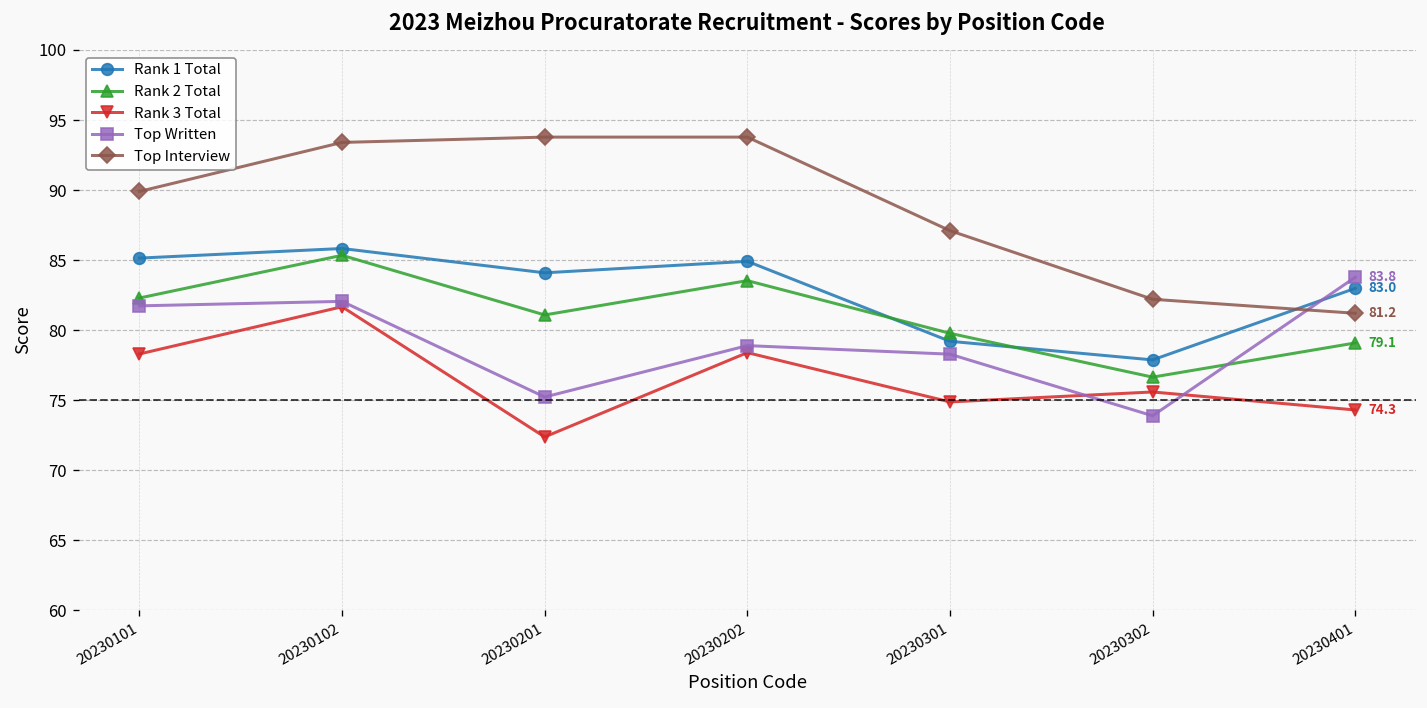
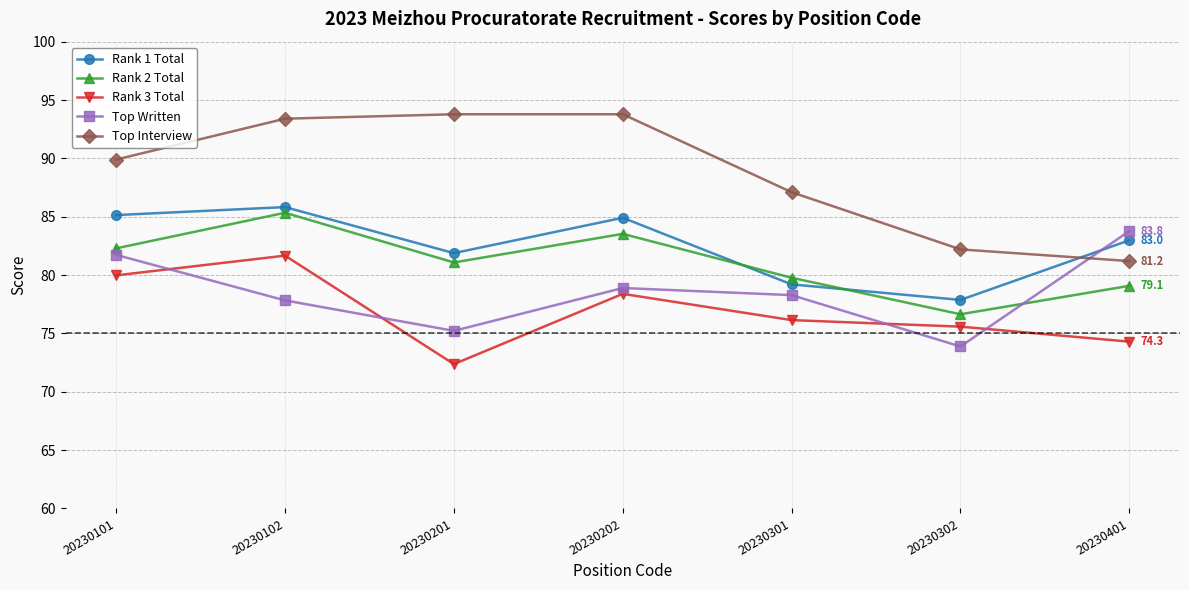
Rank 3 Total, 20230101: 78.3 -> 80.0
Top Written, 20230102: 82.1 -> 77.8
Rank 1 Total, 20230201: 84.1 -> 81.9
Rank 3 Total, 20230301: 74.9 -> 76.1
